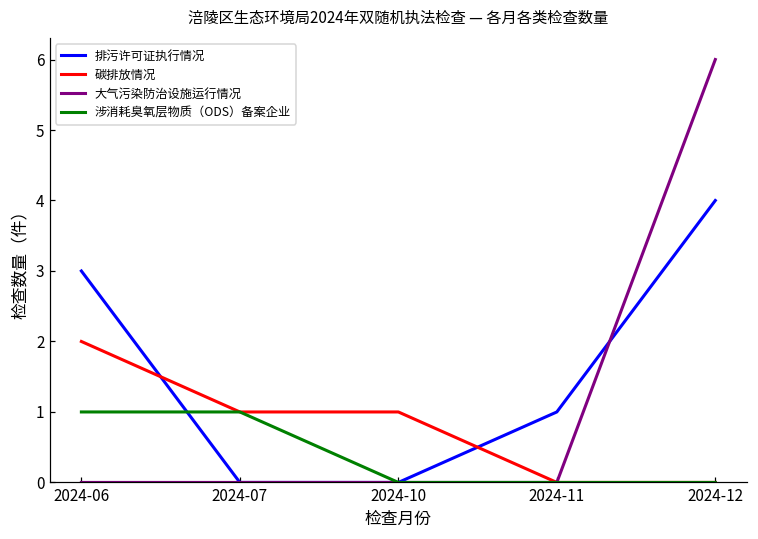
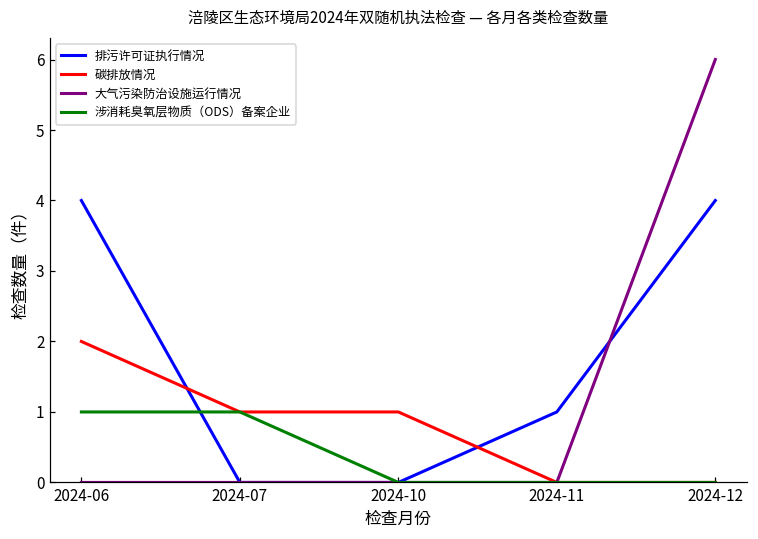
排污许可证执行情况, 2024-06: 3 -> 4
